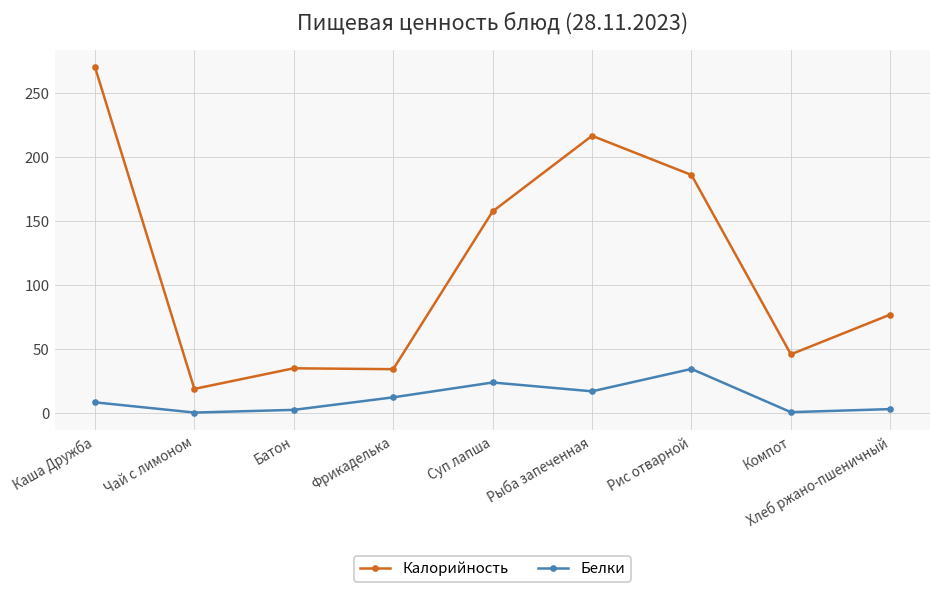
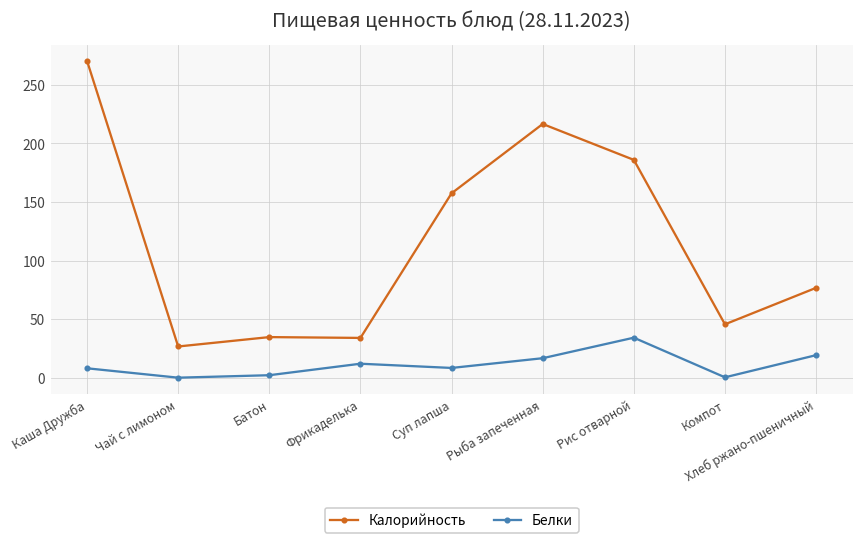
Калорийность, Чай с лимоном: 19 -> 27
Белки, Суп лапша: 24 -> 9
Белки, Хлеб ржано-пшеничный: 3 -> 19
